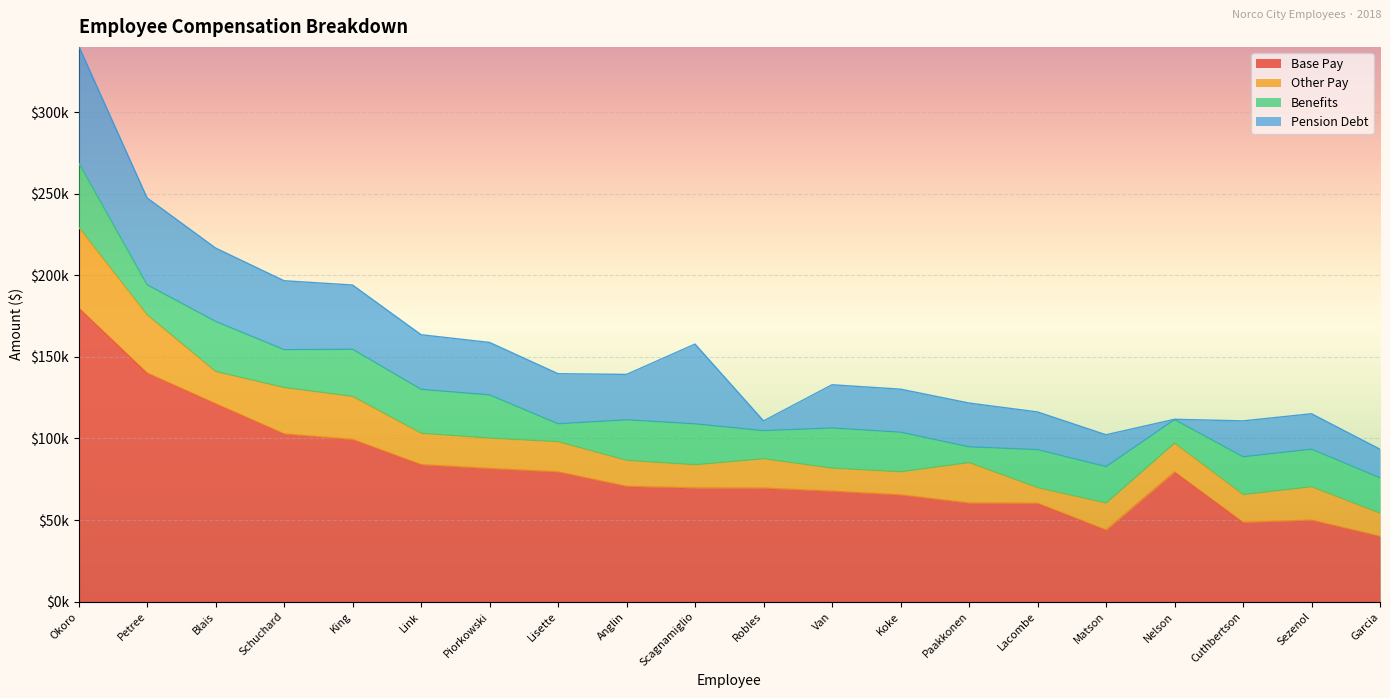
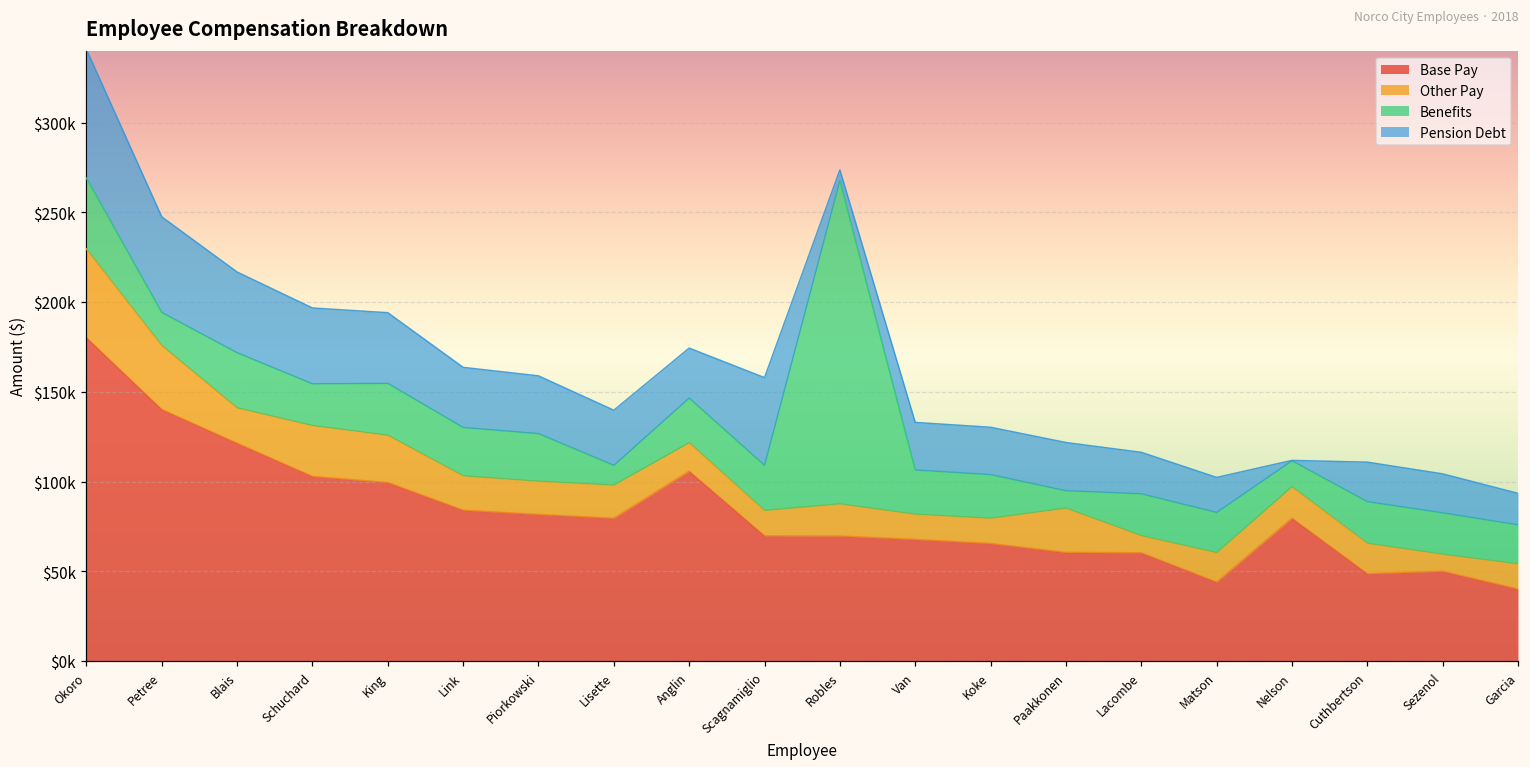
Base Pay, Anglin: $71000 -> $106000
Benefits, Robles: $17000 -> $180000
Other Pay, Sezenol: $20000 -> $9000
